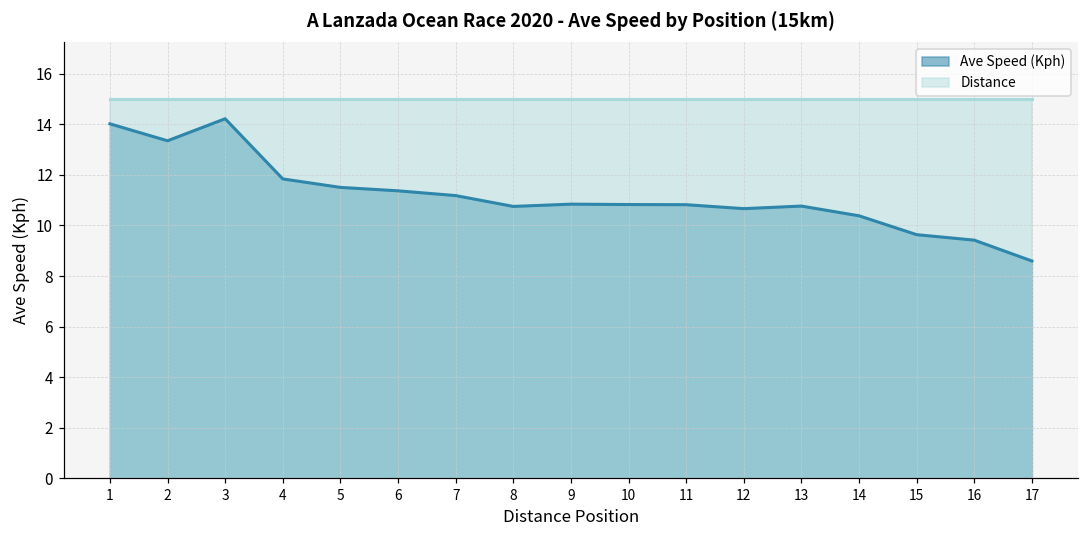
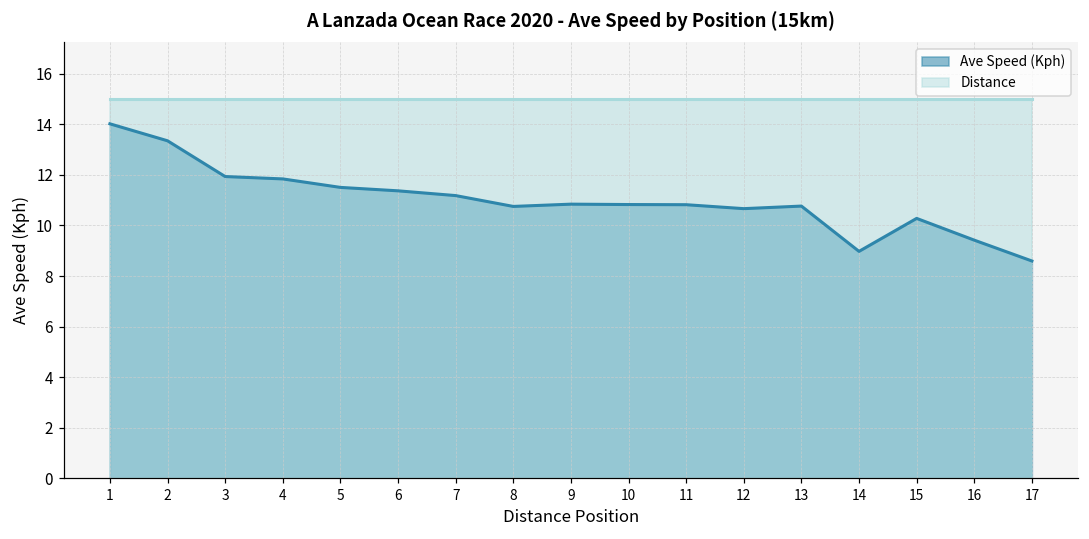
Ave Speed (Kph), 3: 14.2 -> 11.9
Ave Speed (Kph), 14: 10.4 -> 9.0
Ave Speed (Kph), 15: 9.6 -> 10.3
